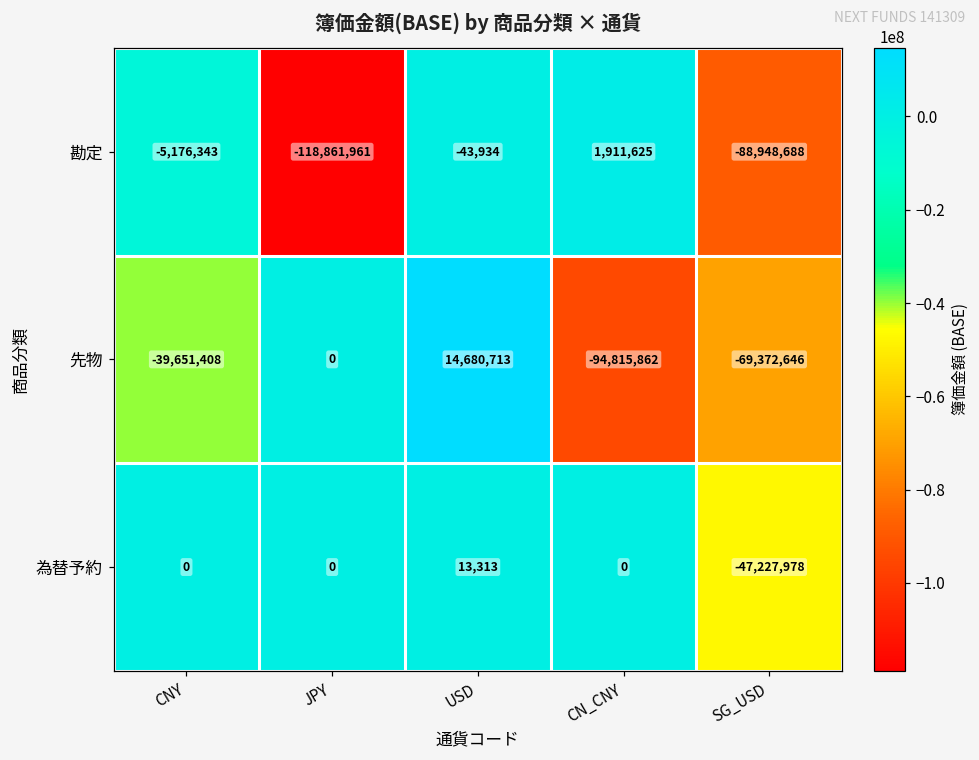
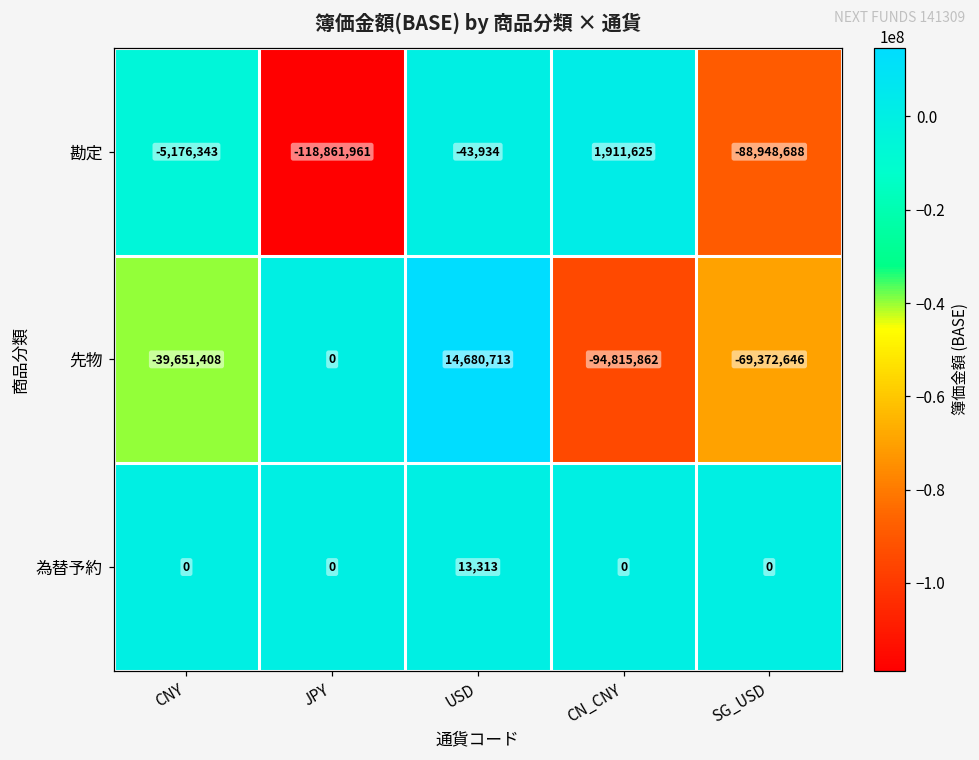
為替予約, SG_USD: -47,227,978 -> 0
